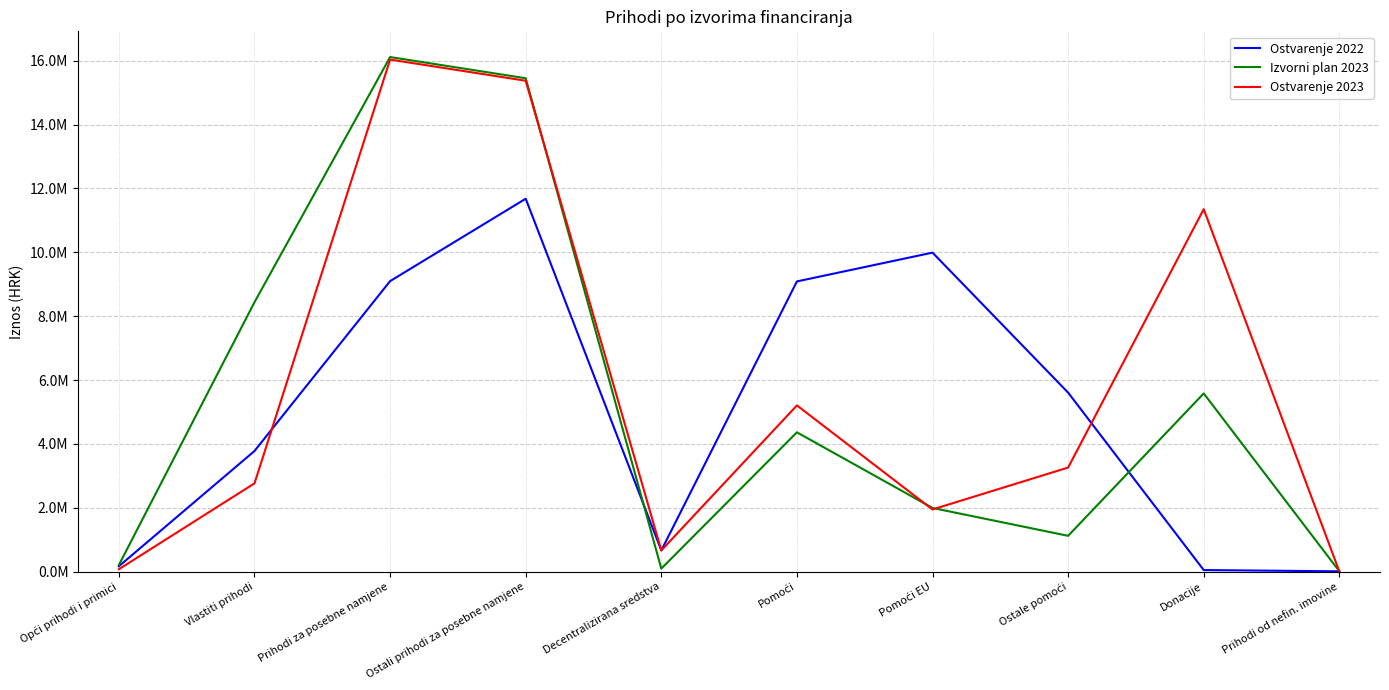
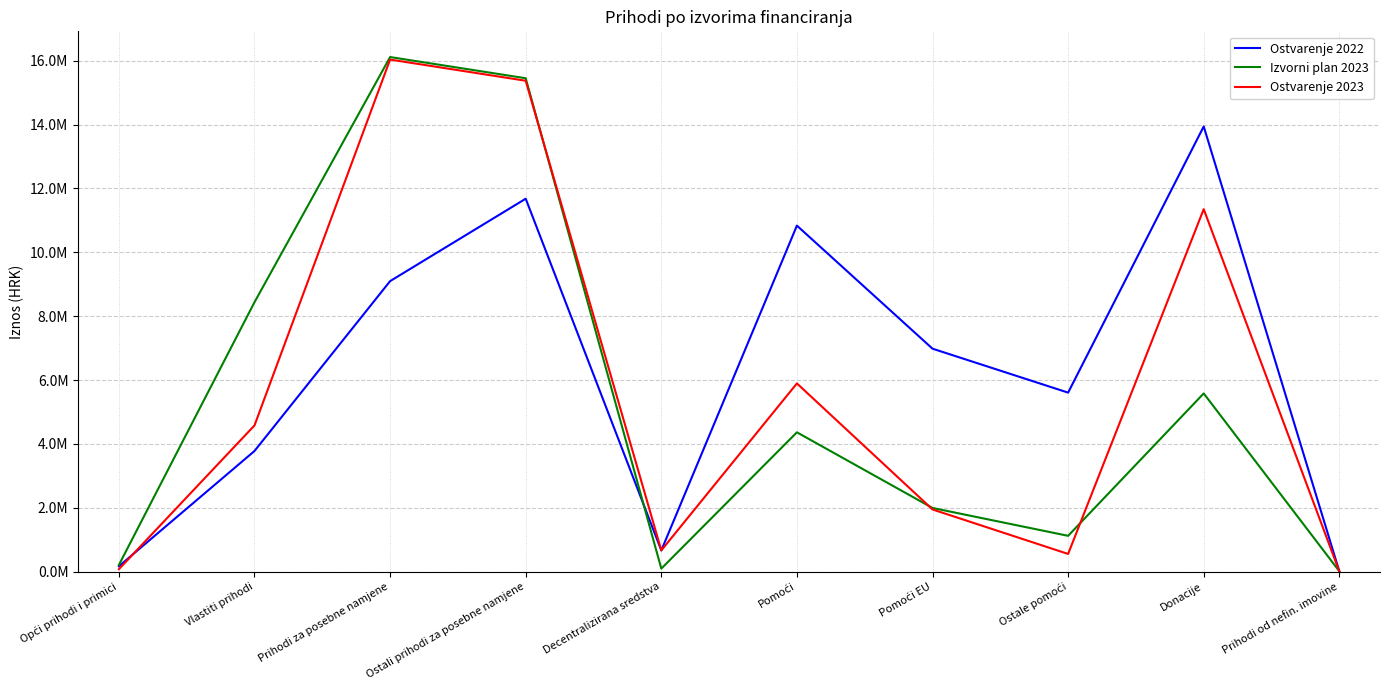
Ostvarenje 2023, Vlastiti prihodi: 2800000 -> 4600000
Ostvarenje 2022, Pomoći: 9100000 -> 10800000
Ostvarenje 2023, Pomoći: 5200000 -> 5900000
Ostvarenje 2022, Pomoći EU: 10000000 -> 7000000
Ostvarenje 2023, Ostale pomoći: 3300000 -> 600000
Ostvarenje 2022, Donacije: 0 -> 13900000
